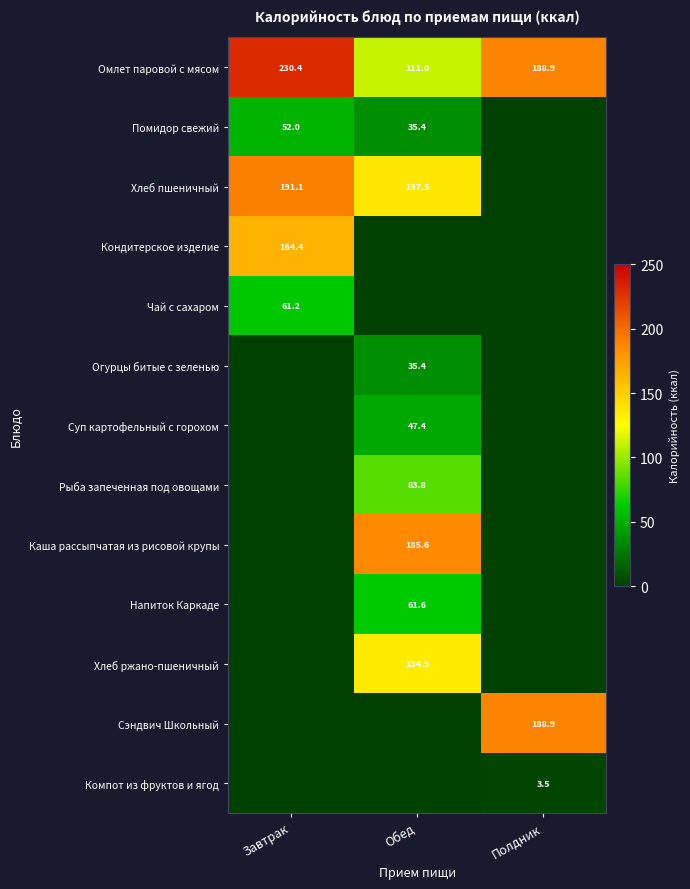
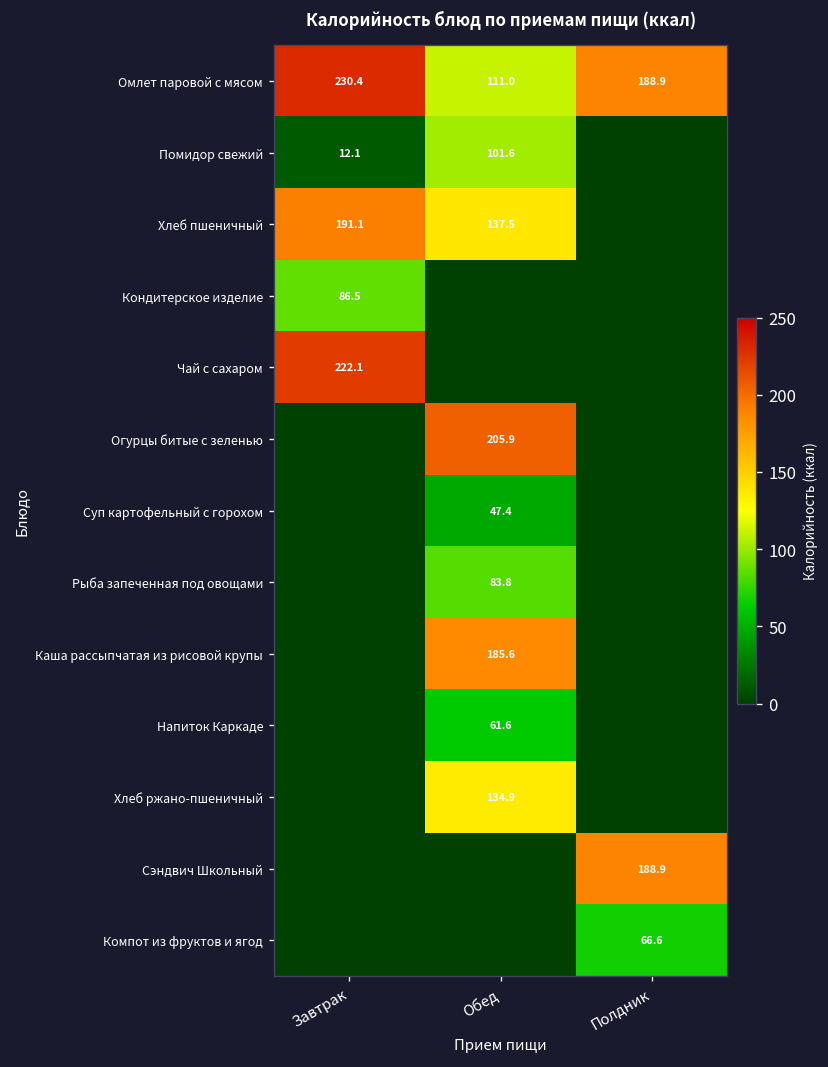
Помидор свежий, Завтрак: 52.0 -> 12.1
Помидор свежий, Обед: 35.4 -> 101.6
Кондитерское изделие, Завтрак: 164.4 -> 86.5
Чай с сахаром, Завтрак: 61.2 -> 222.1
Огурцы битые с зеленью, Обед: 35.4 -> 205.9
Компот из фруктов и ягод, Полдник: 3.5 -> 66.6
